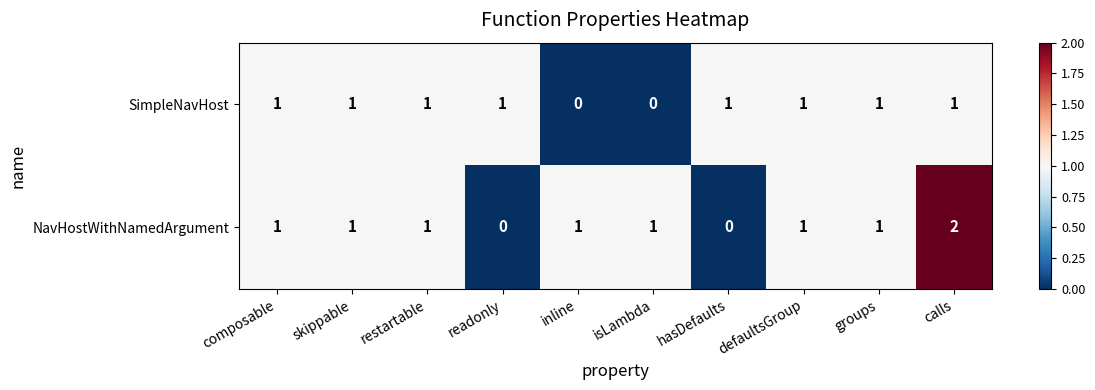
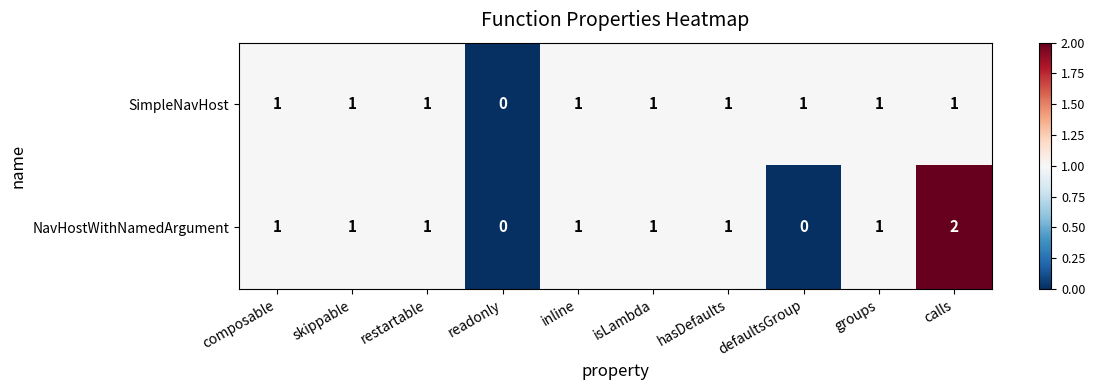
SimpleNavHost, readonly: 1 -> 0
SimpleNavHost, inline: 0 -> 1
SimpleNavHost, isLambda: 0 -> 1
NavHostWithNamedArgument, hasDefaults: 0 -> 1
NavHostWithNamedArgument, defaultsGroup: 1 -> 0
